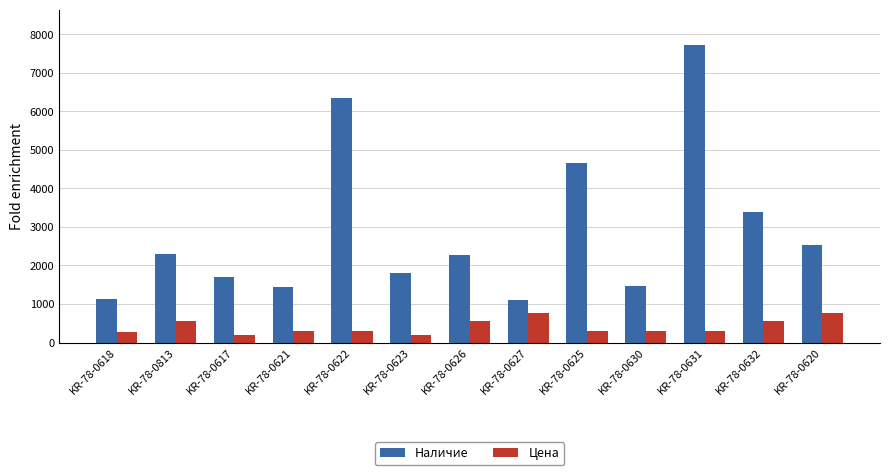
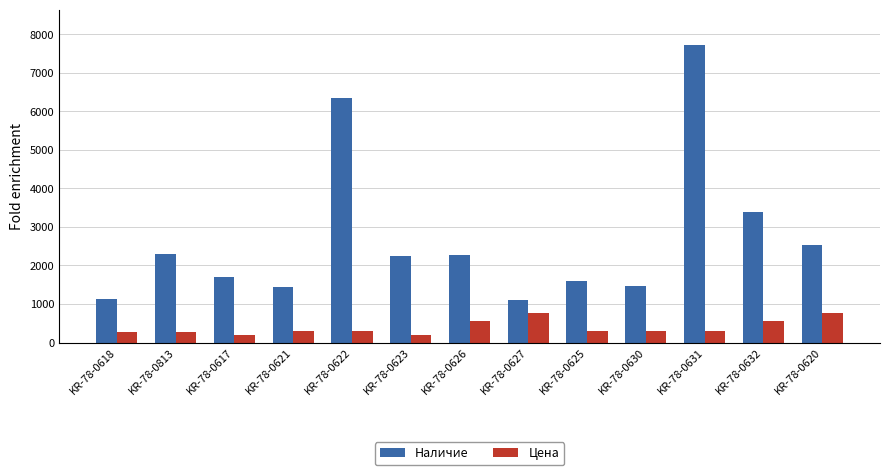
Цена, KR-78-0813: 600 -> 300
Наличие, KR-78-0623: 1800 -> 2200
Наличие, KR-78-0625: 4700 -> 1600
